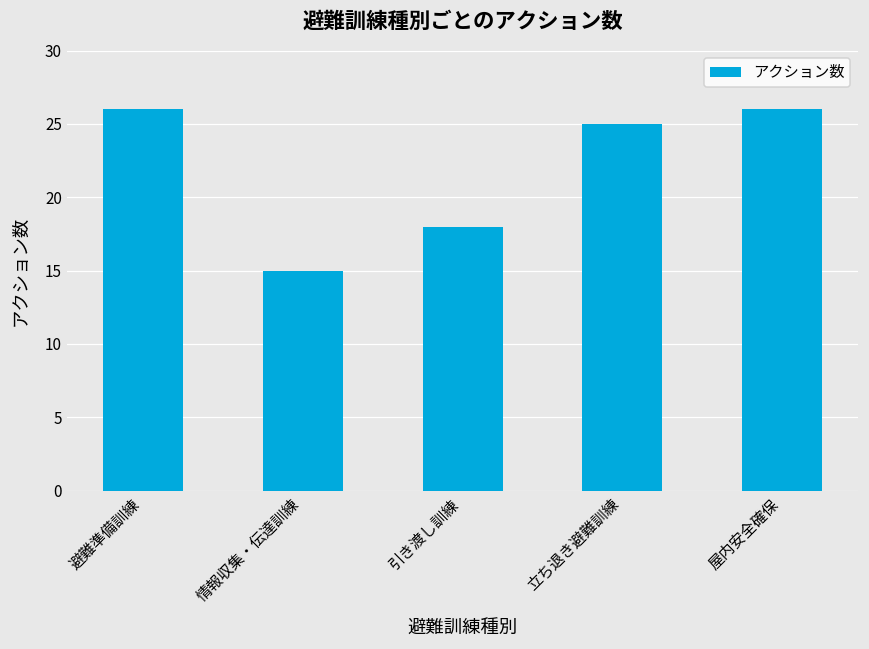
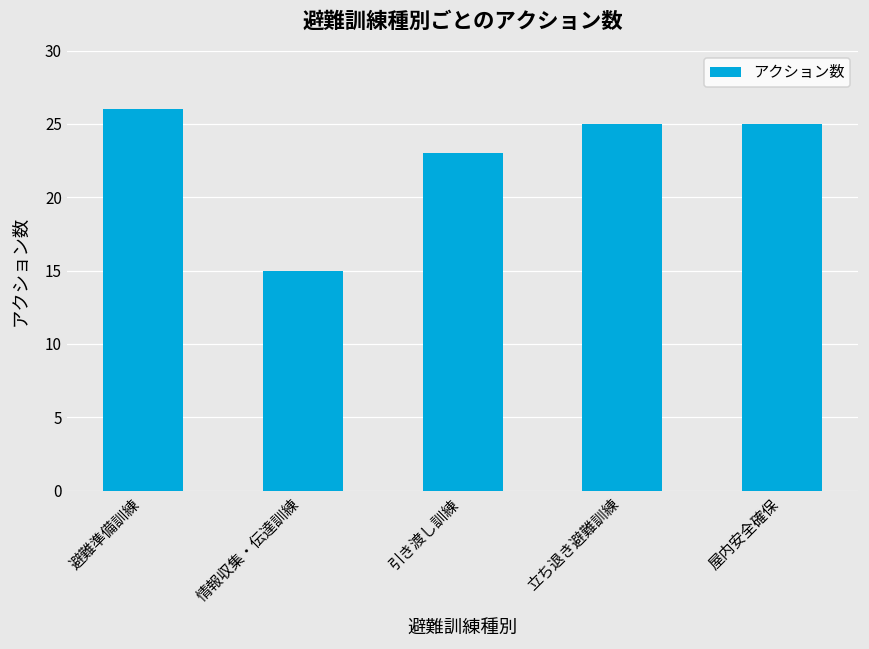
引き渡し訓練: 18 -> 23
屋内安全確保: 26 -> 25
